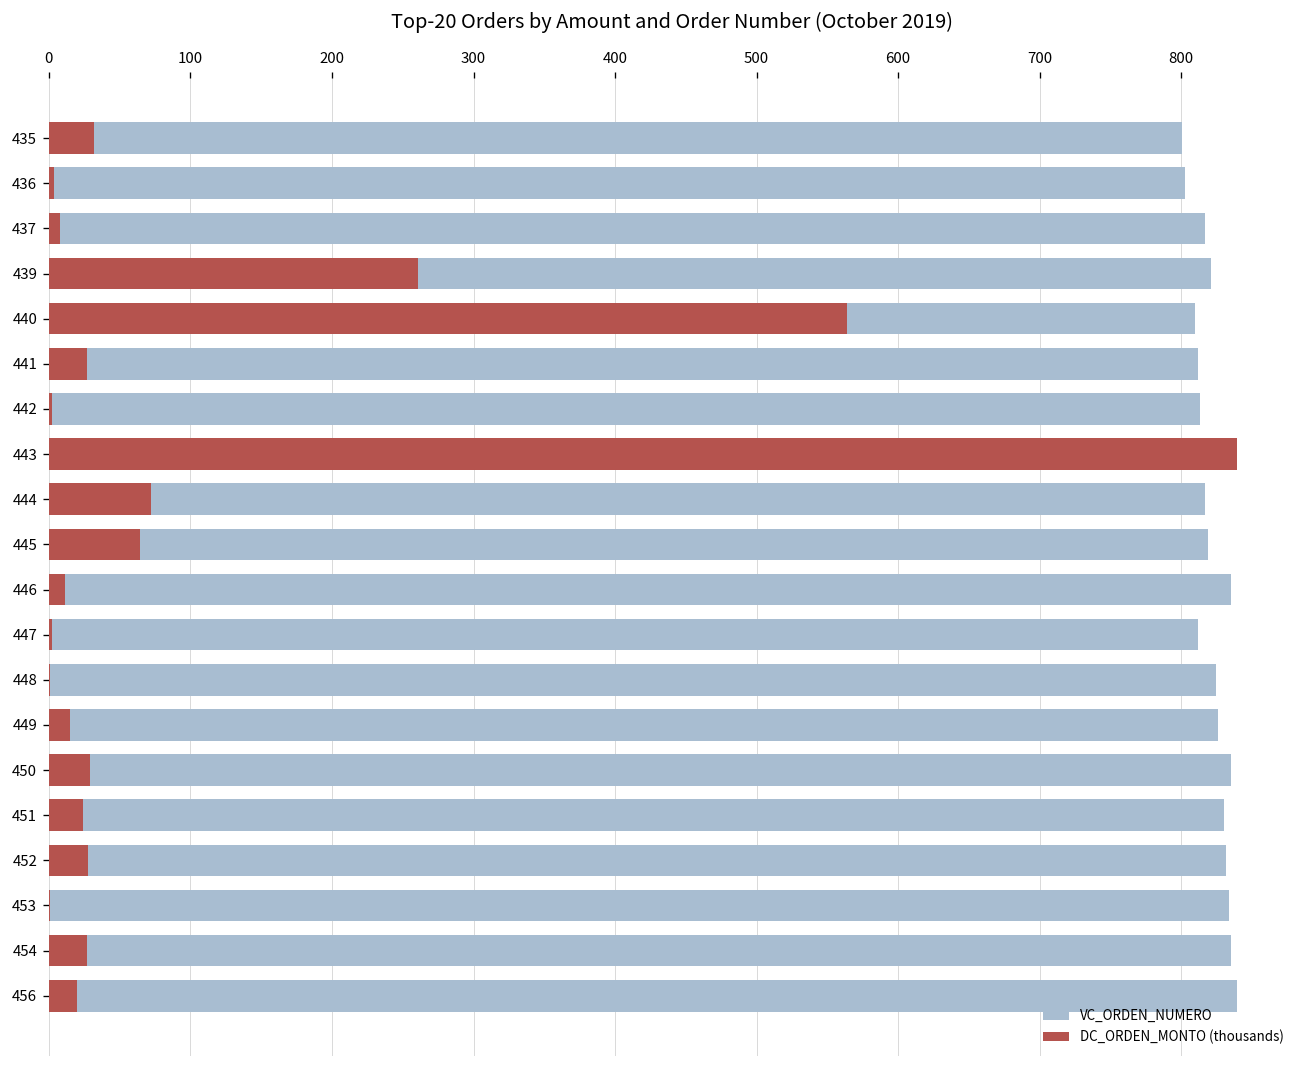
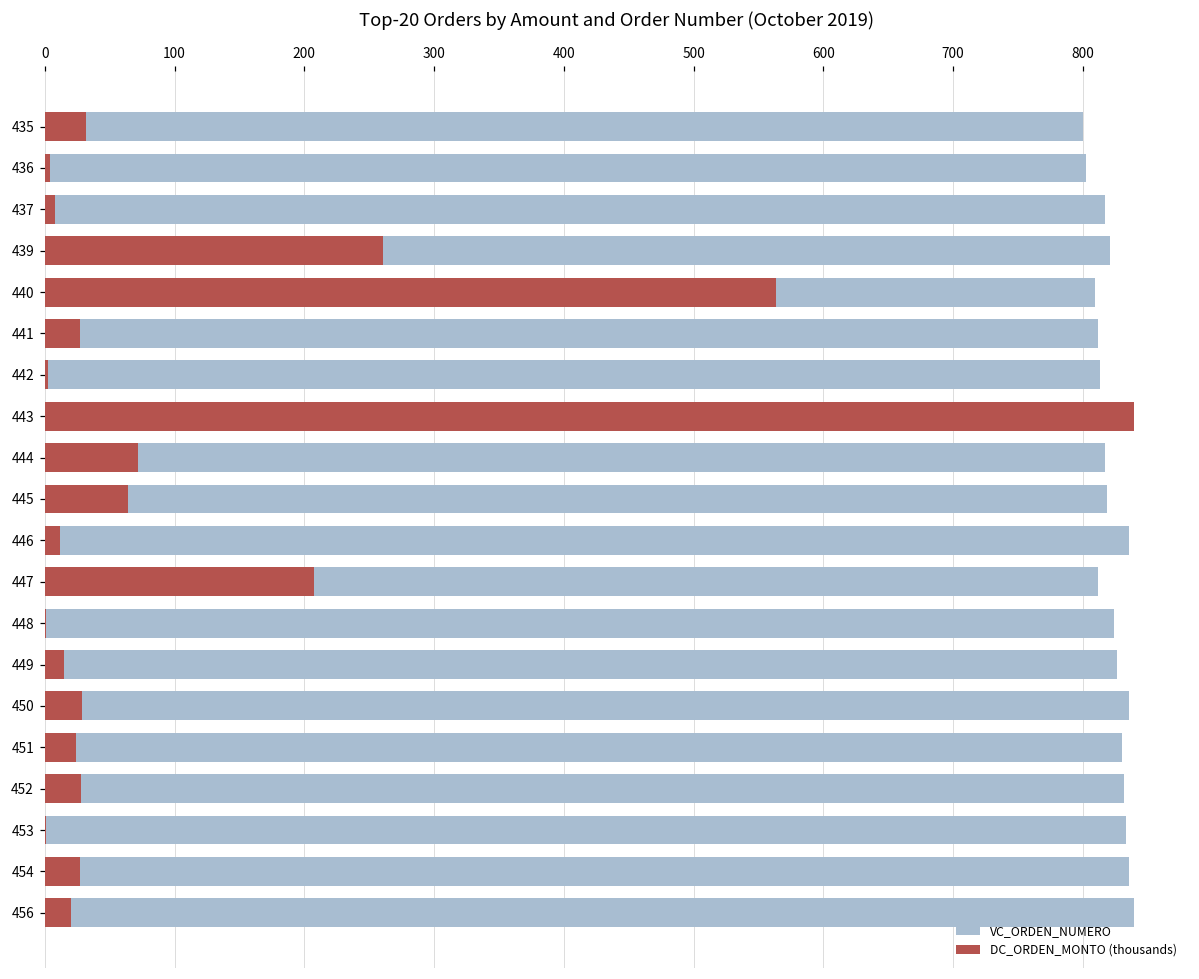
DC_ORDEN_MONTO (thousands), 447: 2 -> 208
